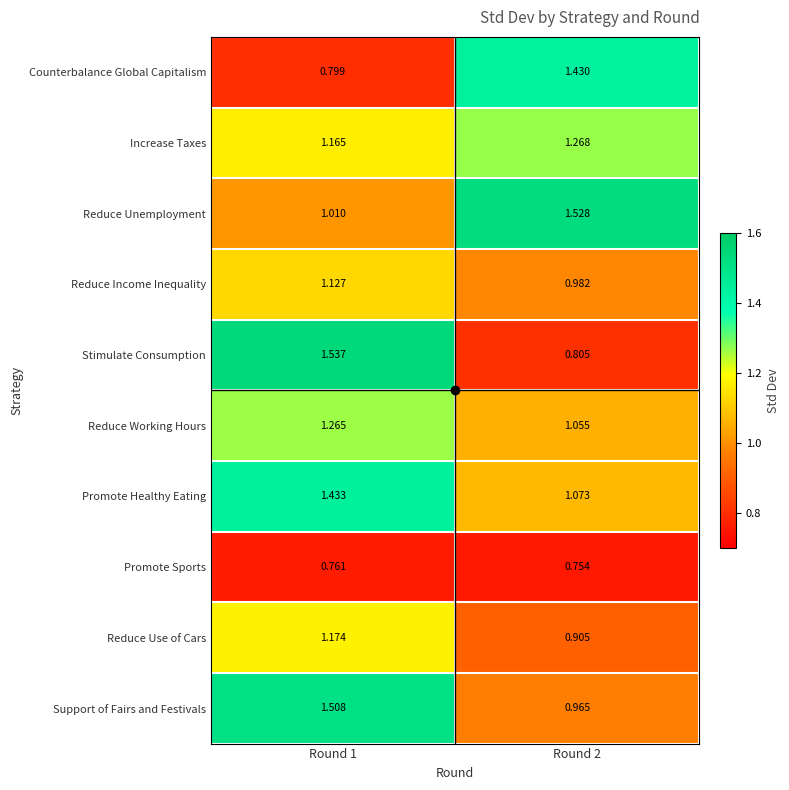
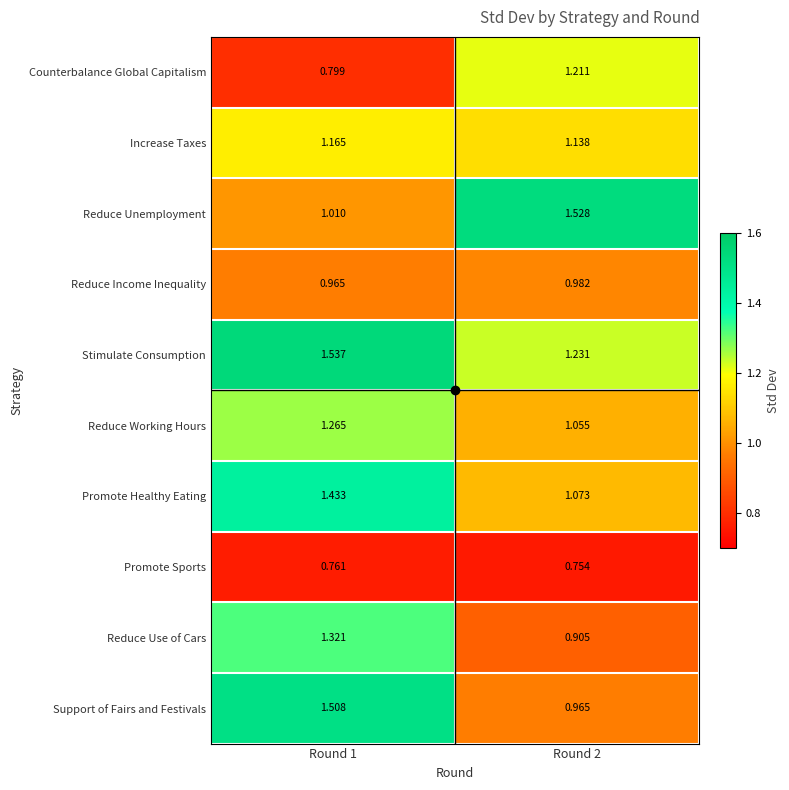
Counterbalance Global Capitalism, Round 2: 1.430 -> 1.211
Increase Taxes, Round 2: 1.268 -> 1.138
Reduce Income Inequality, Round 1: 1.127 -> 0.965
Stimulate Consumption, Round 2: 0.805 -> 1.231
Reduce Use of Cars, Round 1: 1.174 -> 1.321
